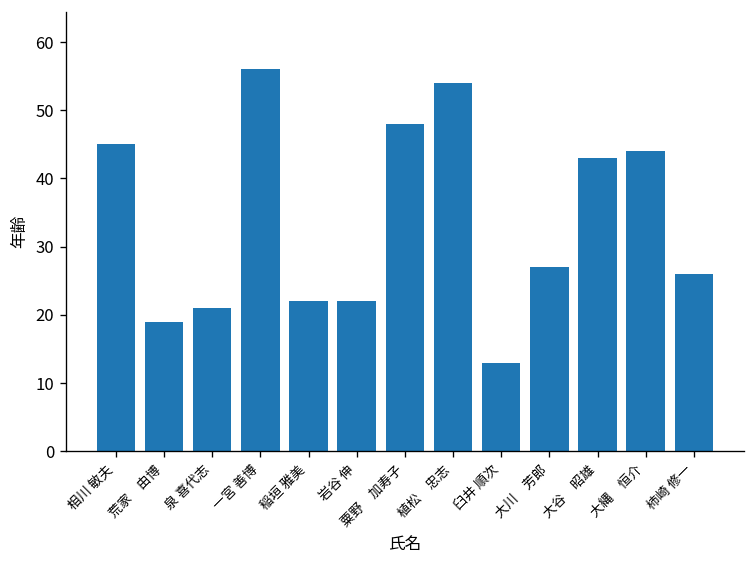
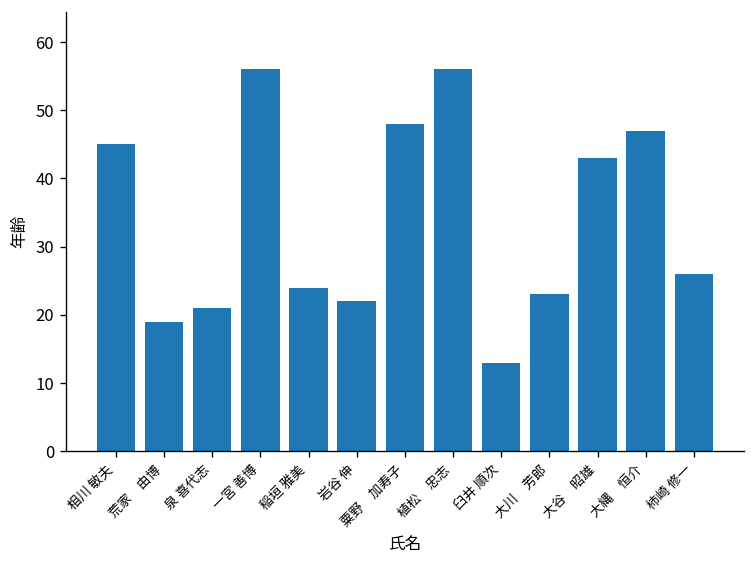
稲垣 雅美: 22 -> 24
植松 忠志: 54 -> 56
大川 芳郎: 27 -> 23
大縄 恒介: 44 -> 47
